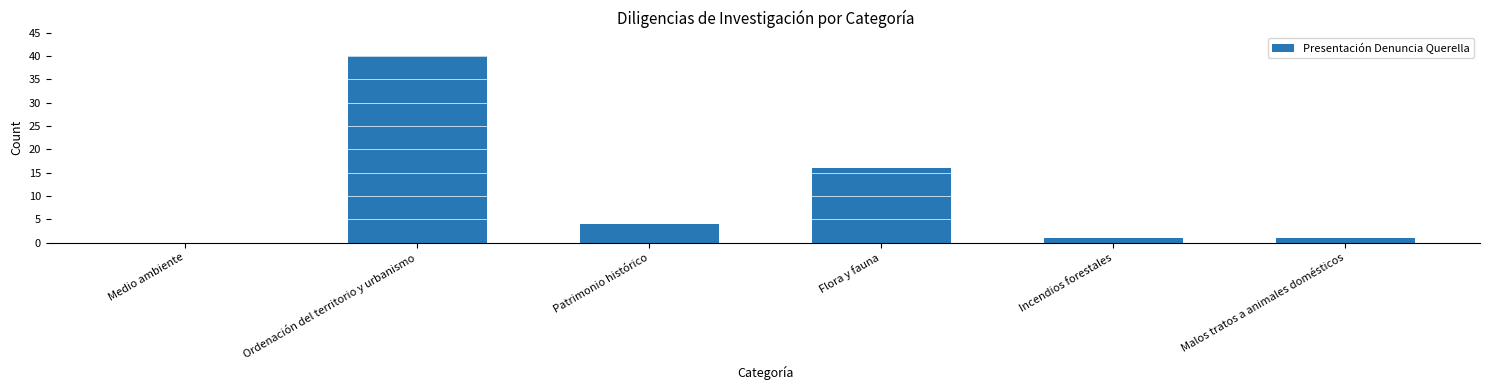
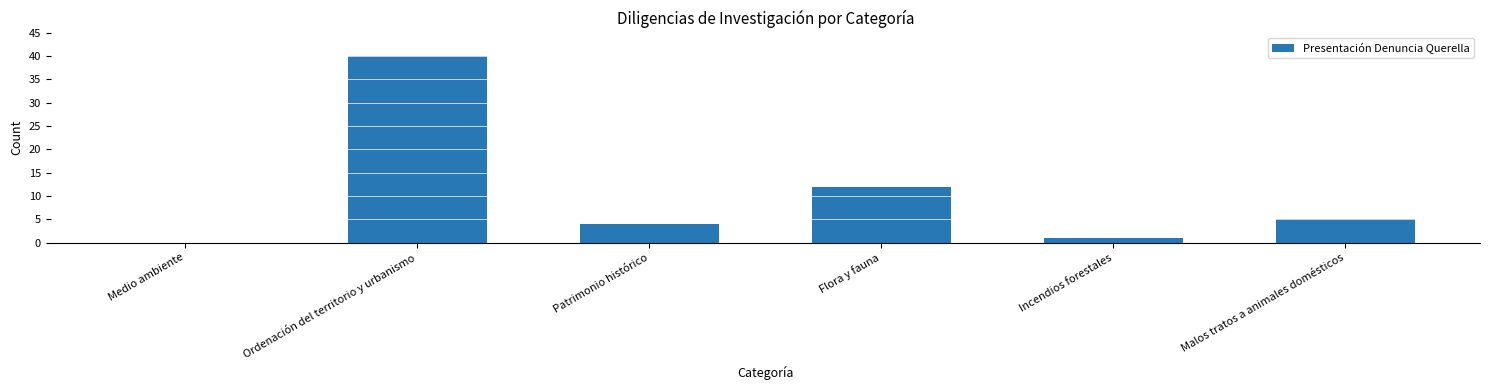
Flora y fauna: 16 -> 12
Malos tratos a animales domésticos: 1 -> 5
